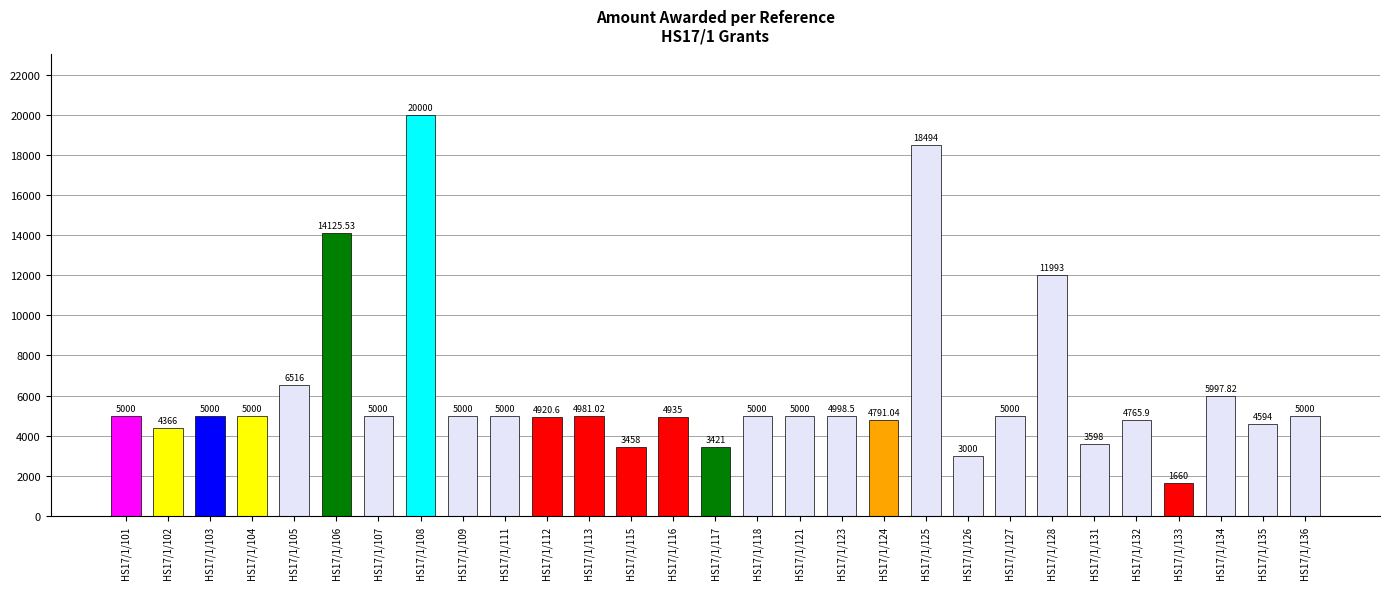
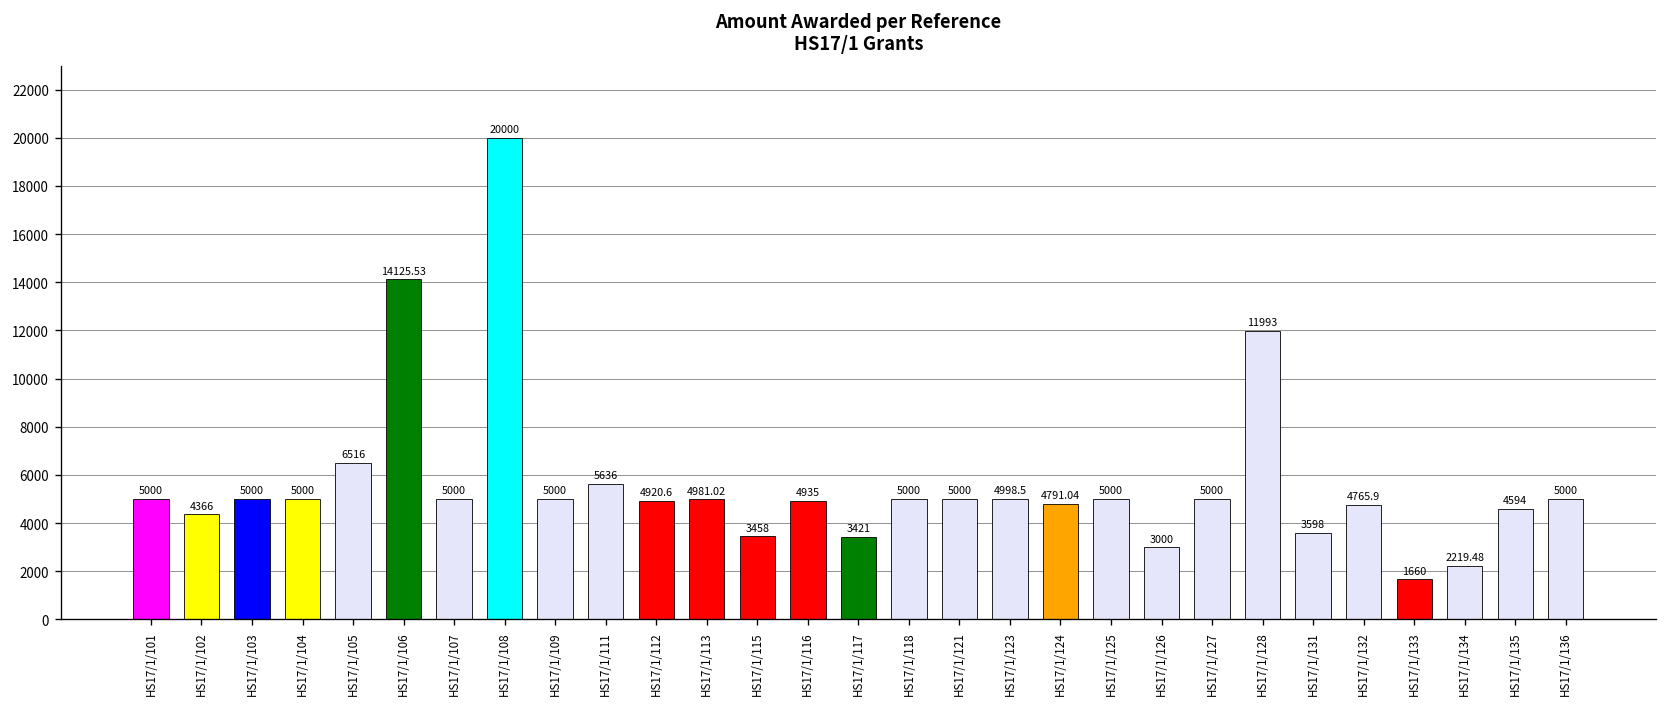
HS17/1/111: 5000 -> 5636
HS17/1/125: 18494 -> 5000
HS17/1/134: 5997.82 -> 2219.48
